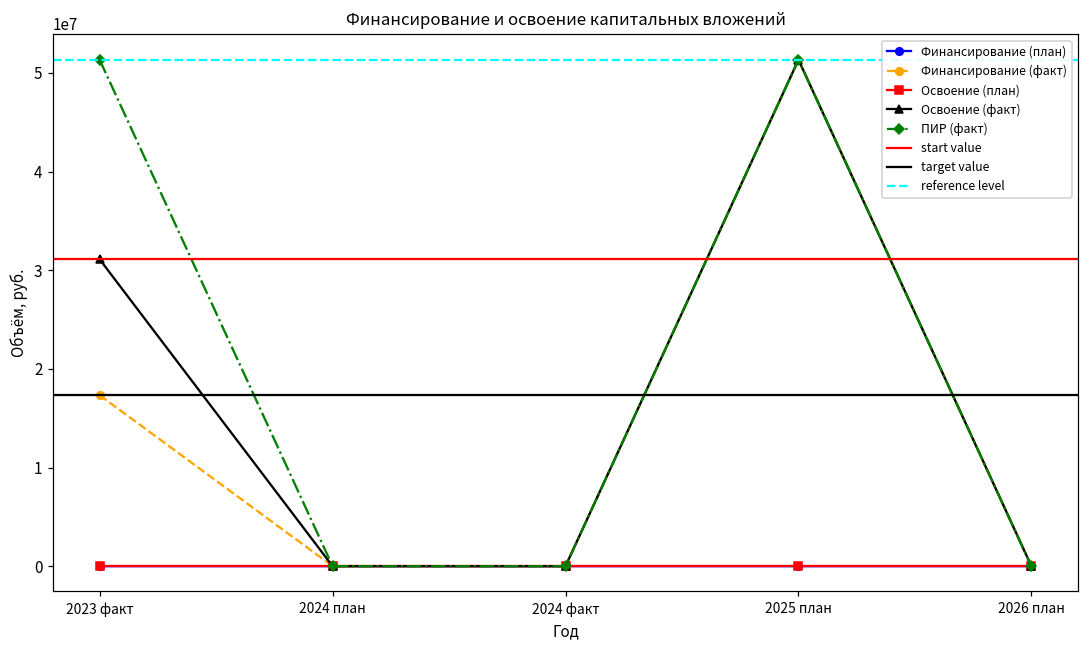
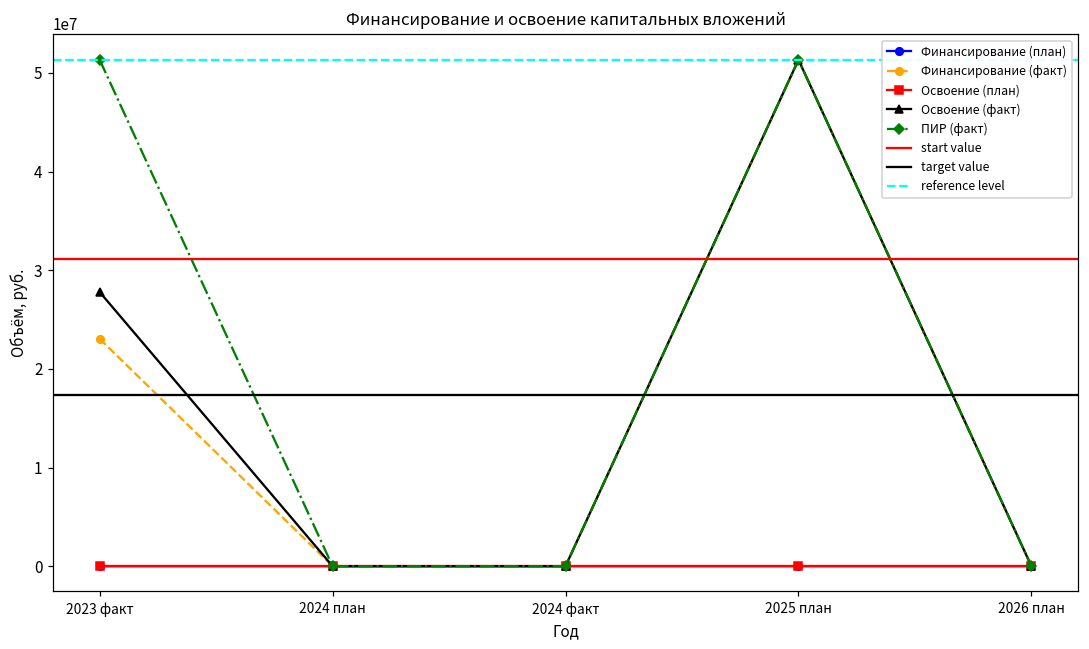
Финансирование (факт), 2023 факт: 17000000 -> 23000000
Освоение (факт), 2023 факт: 31000000 -> 28000000
